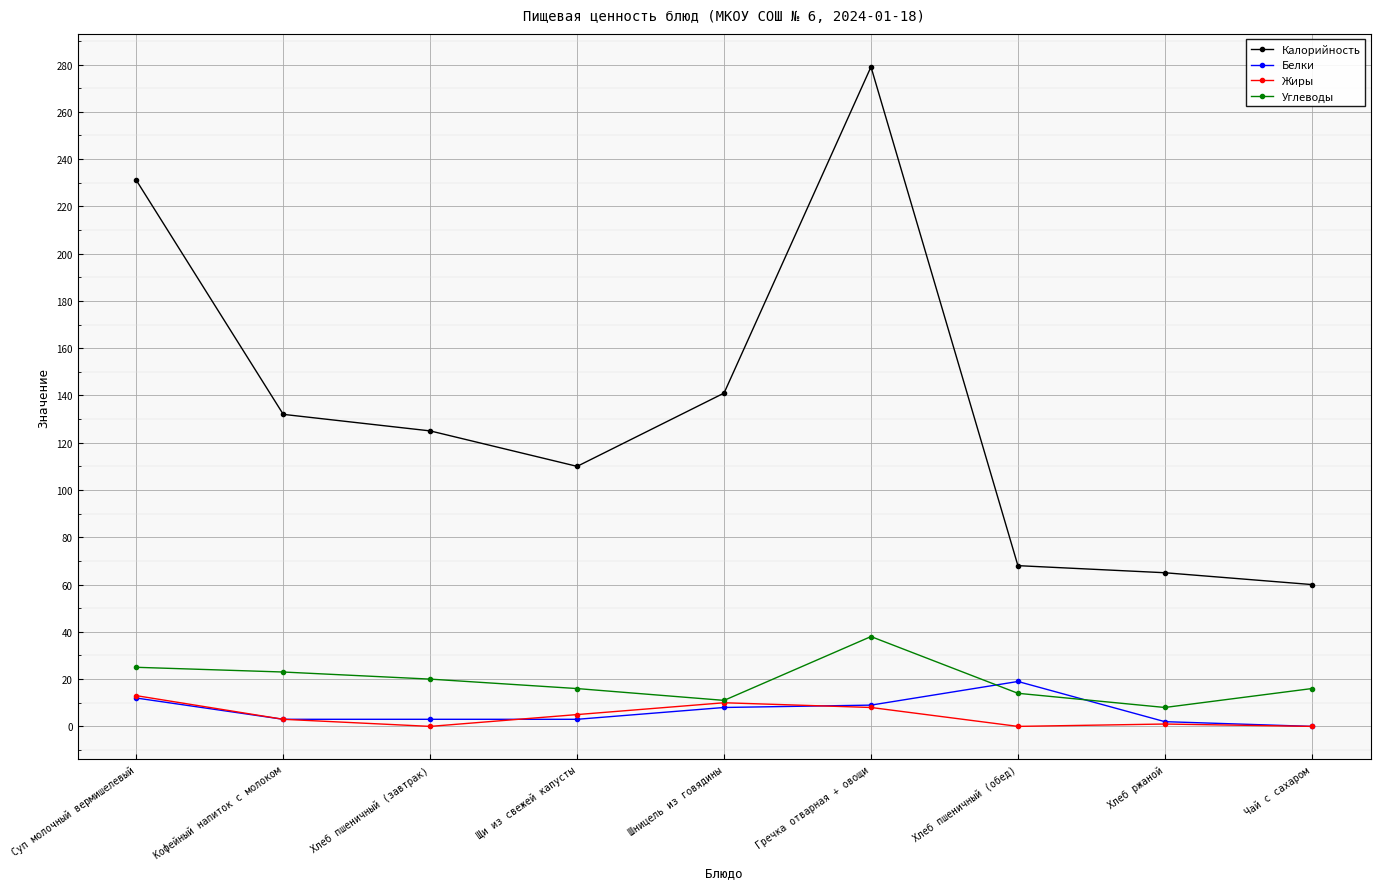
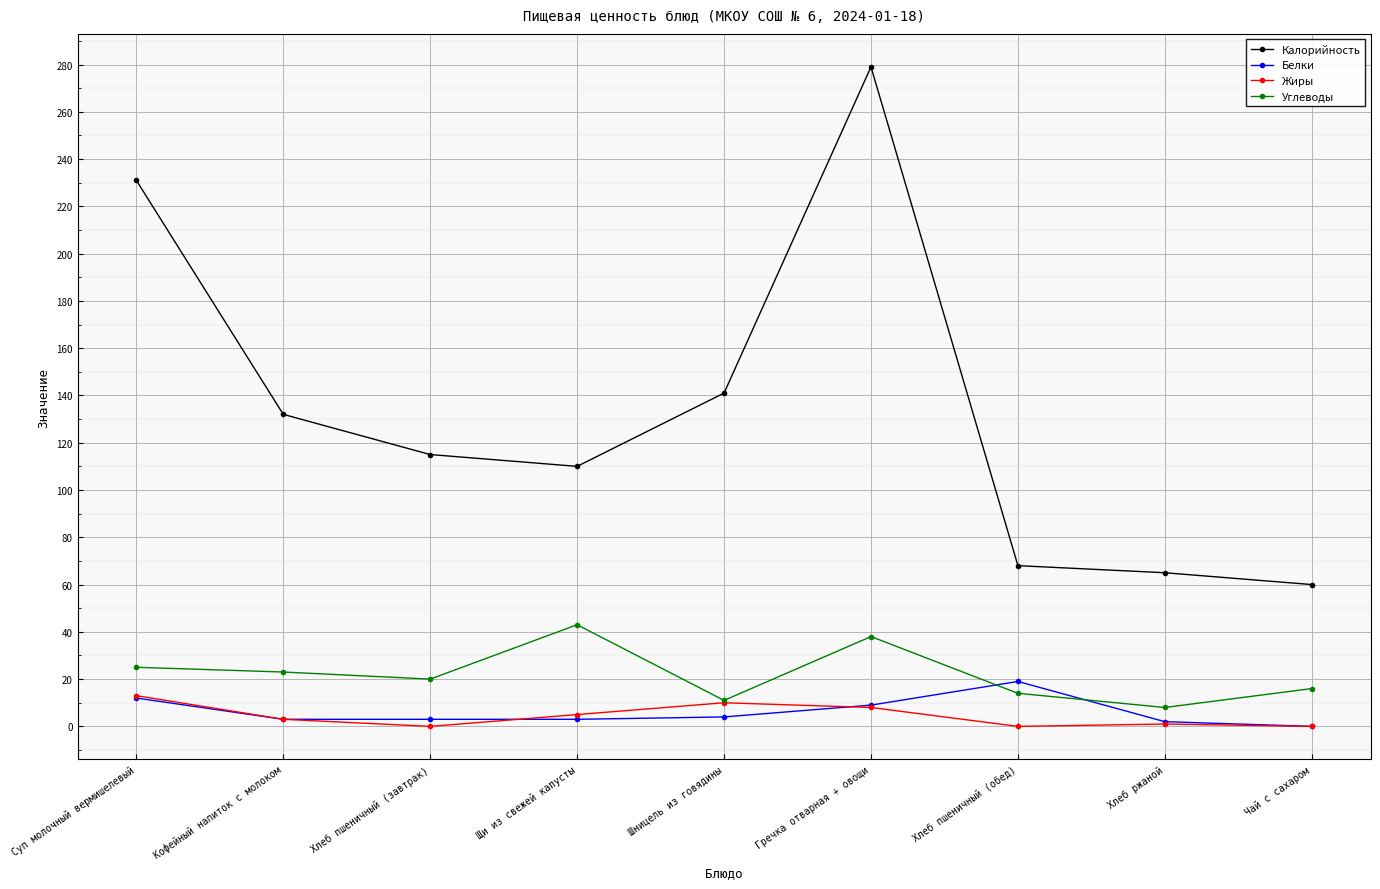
Калорийность, Хлеб пшеничный (завтрак): 125 -> 115
Углеводы, Щи из свежей капусты: 16 -> 43
Белки, Шницель из говядины: 8 -> 4
